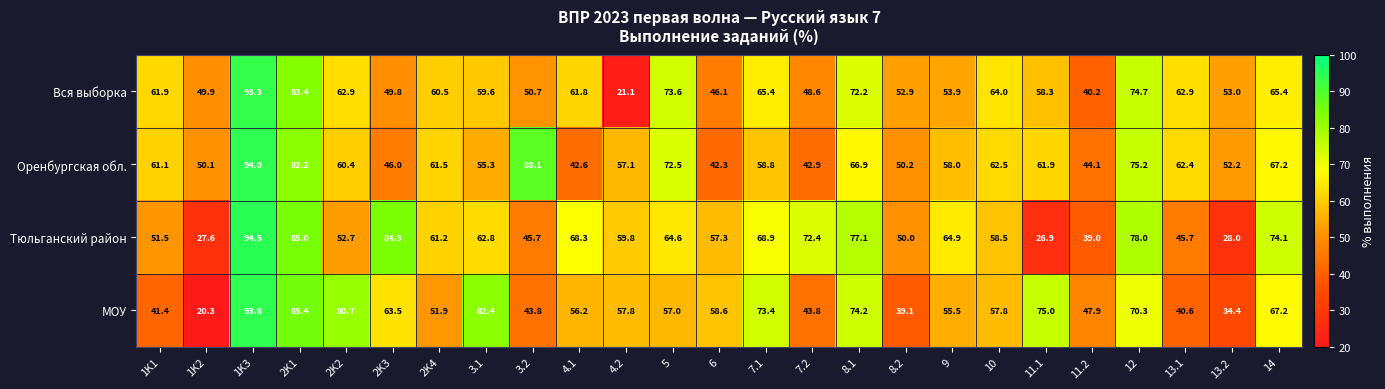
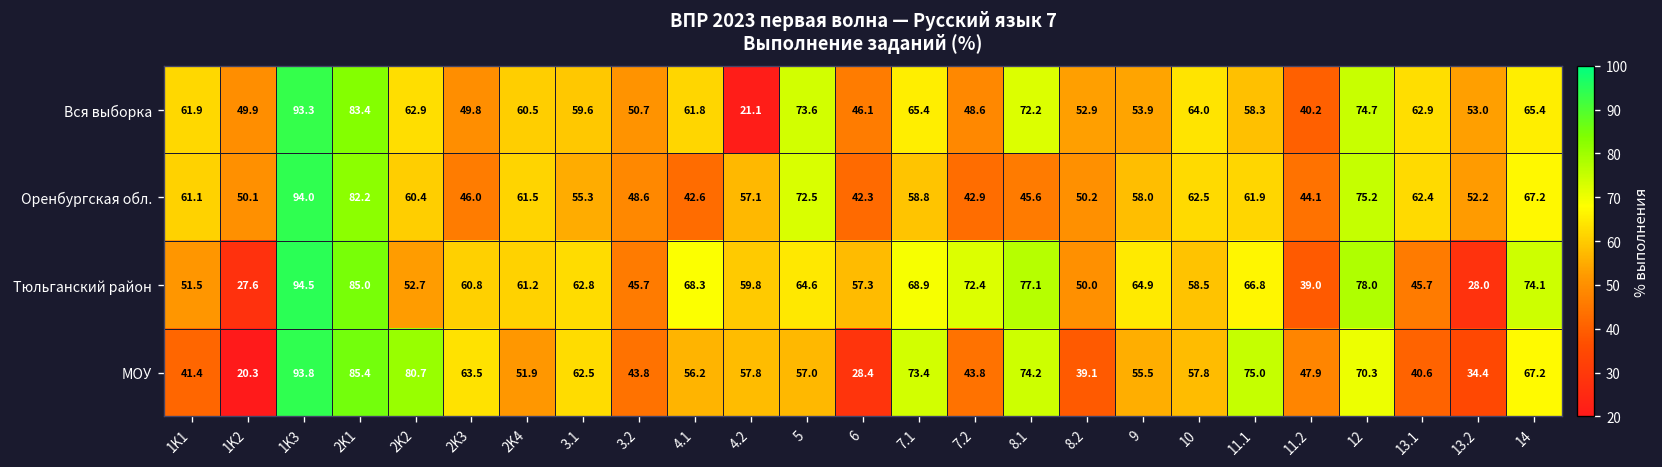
Оренбургская обл., 3.2: 88.1 -> 48.6
Оренбургская обл., 8.1: 66.9 -> 45.6
Тюльганский район, 2K3: 84.5 -> 60.8
Тюльганский район, 11.1: 26.9 -> 66.8
МОУ, 3.1: 82.4 -> 62.5
МОУ, 6: 58.6 -> 28.4
